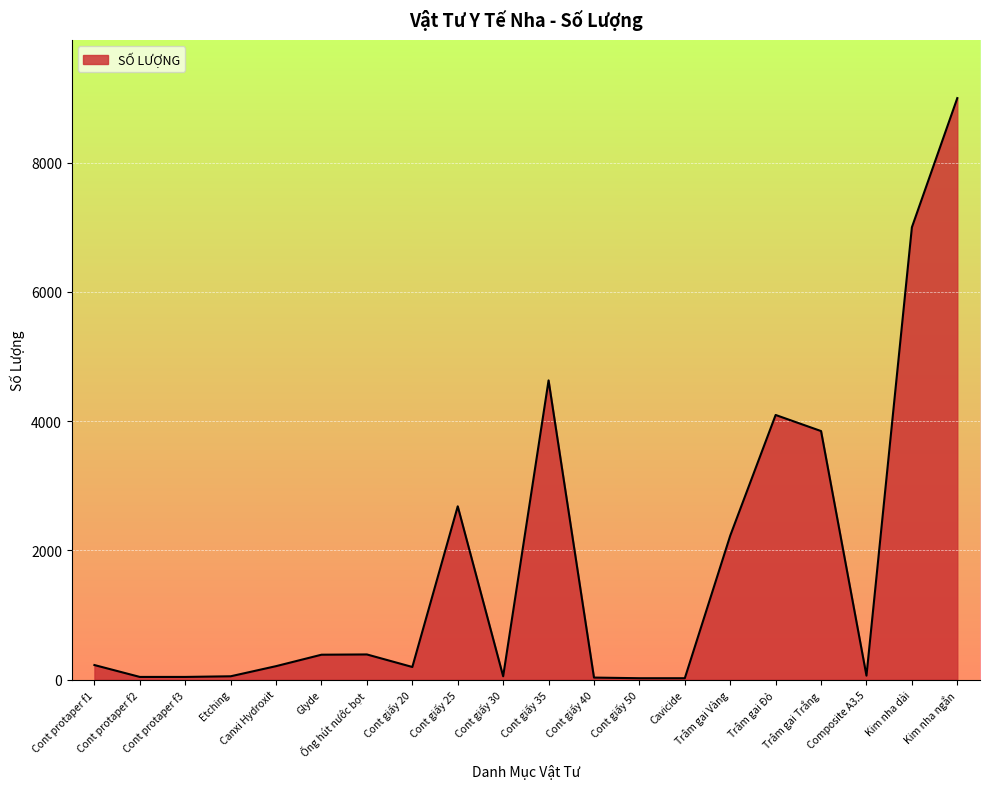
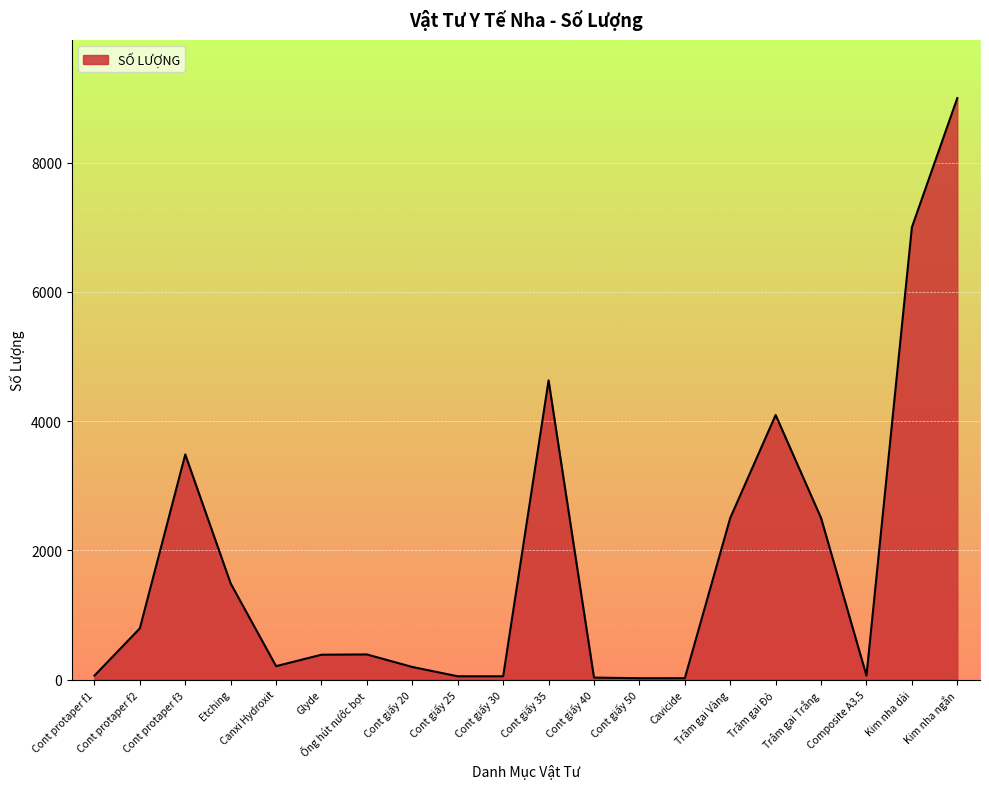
Cont protaper f1: 200 -> 100
Cont protaper f2: 0 -> 800
Cont protaper f3: 0 -> 3500
Etching: 100 -> 1500
Cont giấy 25: 2700 -> 100
Trâm gai Vàng: 2200 -> 2500
Trâm gai Trắng: 3800 -> 2500
